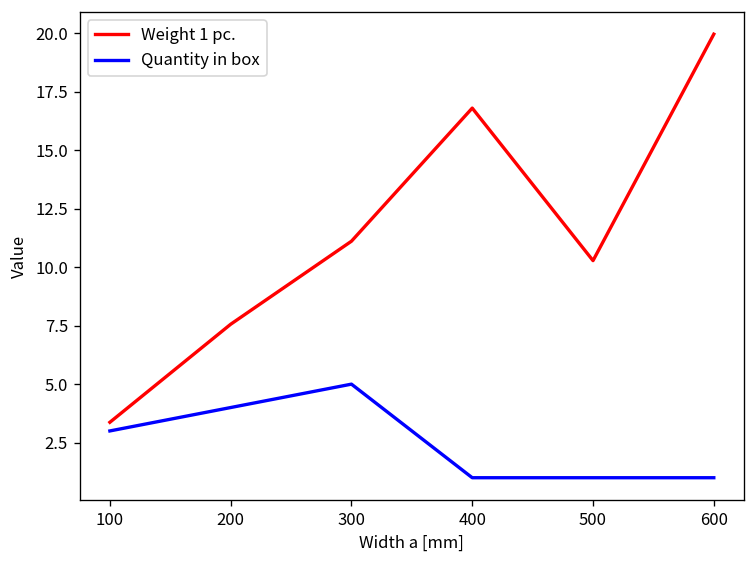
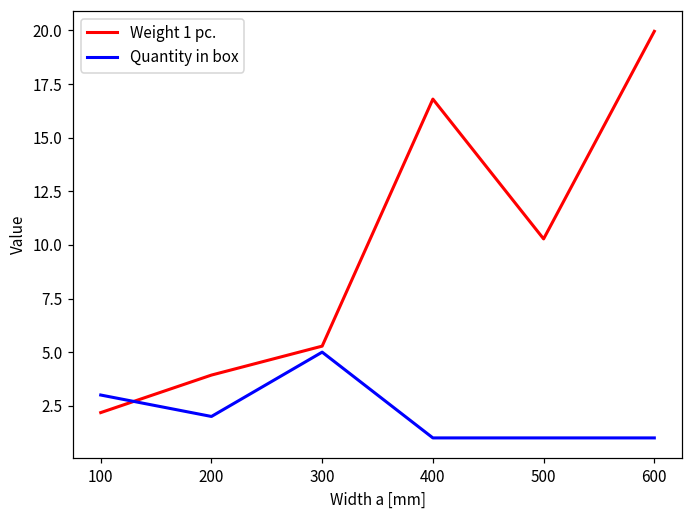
Weight 1 pc., 100: 3.4 -> 2.2
Weight 1 pc., 200: 7.6 -> 3.9
Quantity in box, 200: 4 -> 2
Weight 1 pc., 300: 11.1 -> 5.3
